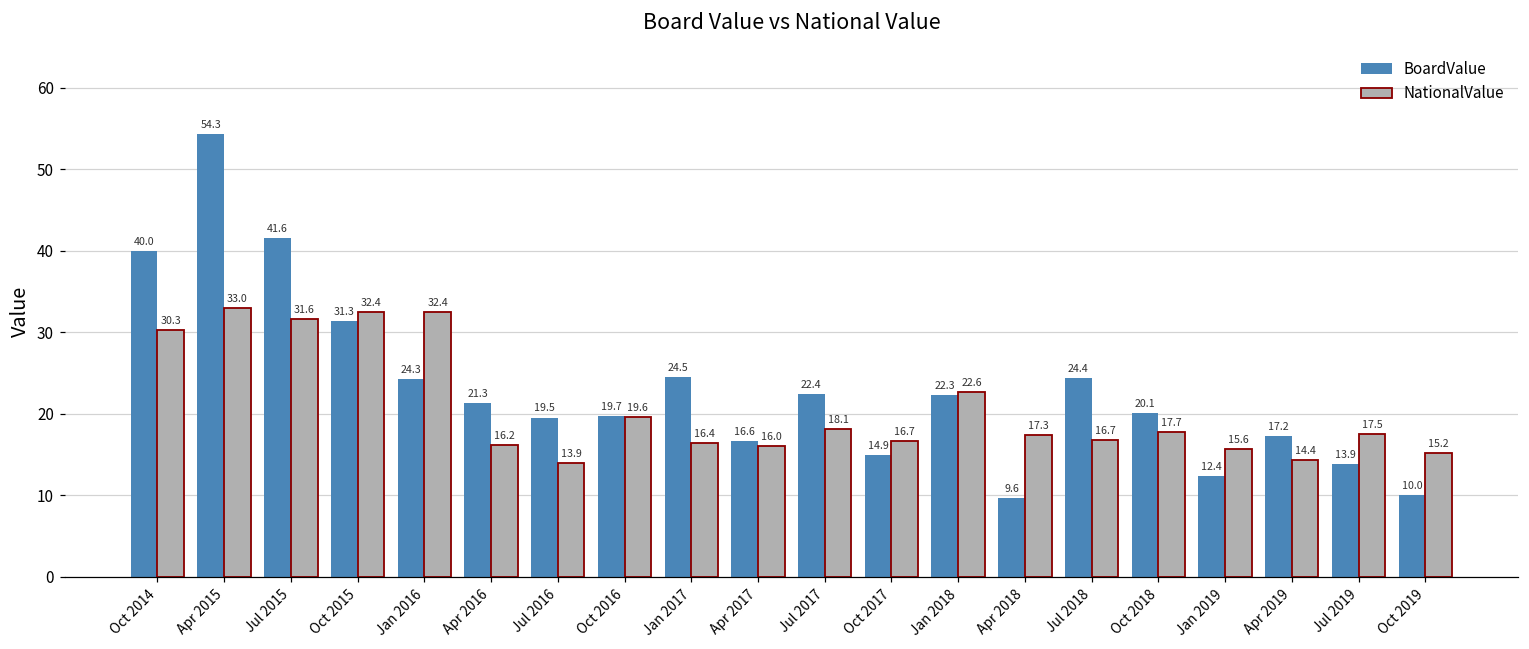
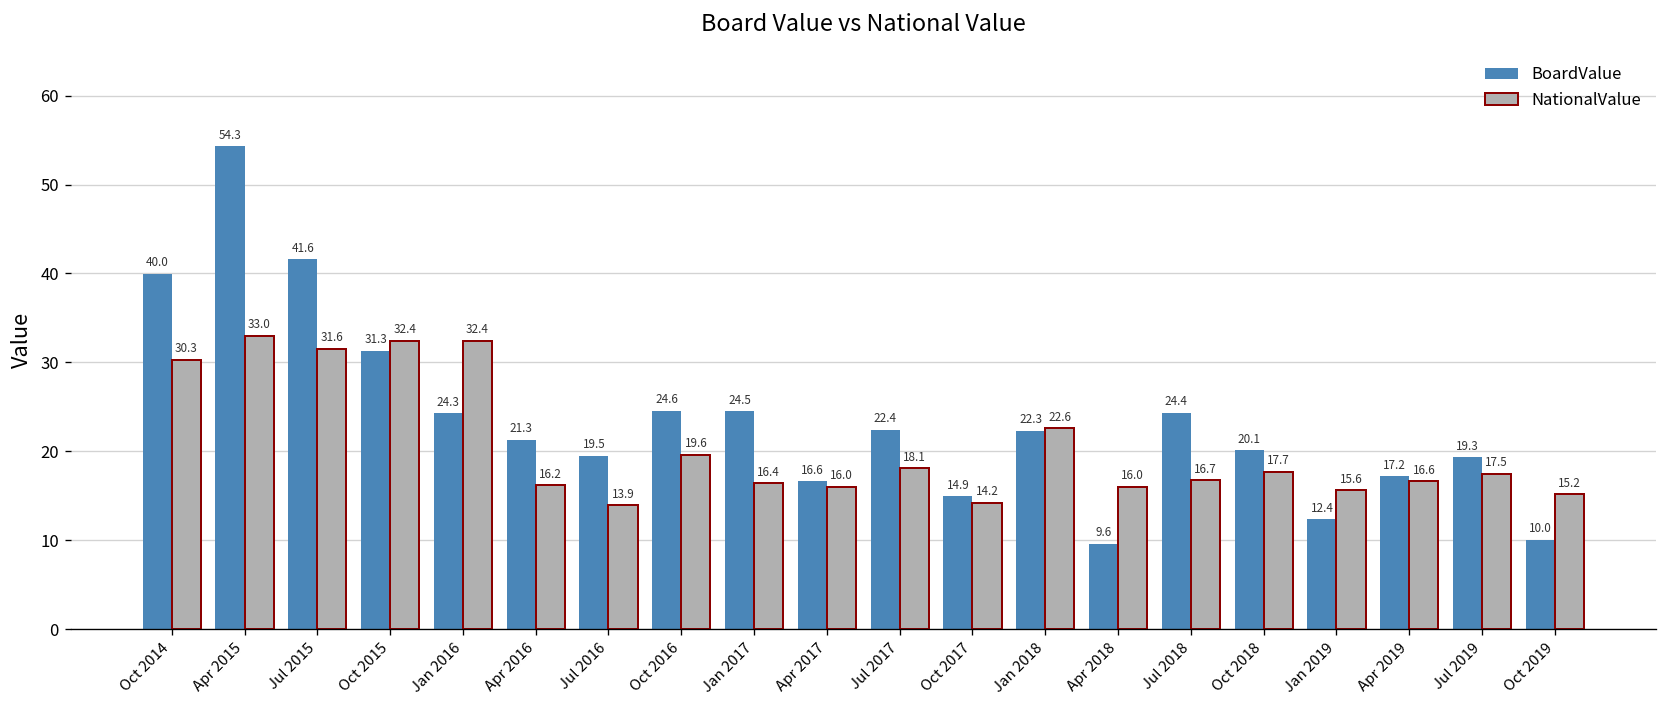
BoardValue, Oct 2016: 19.7 -> 24.6
NationalValue, Oct 2017: 16.7 -> 14.2
NationalValue, Apr 2018: 17.3 -> 16.0
NationalValue, Apr 2019: 14.4 -> 16.6
BoardValue, Jul 2019: 13.9 -> 19.3
